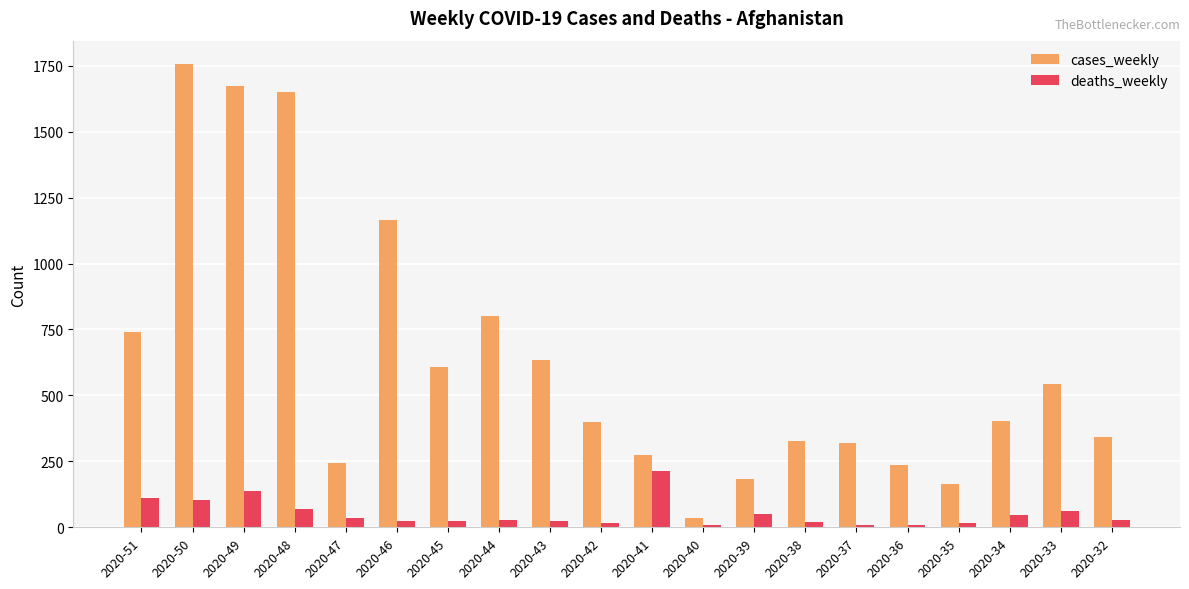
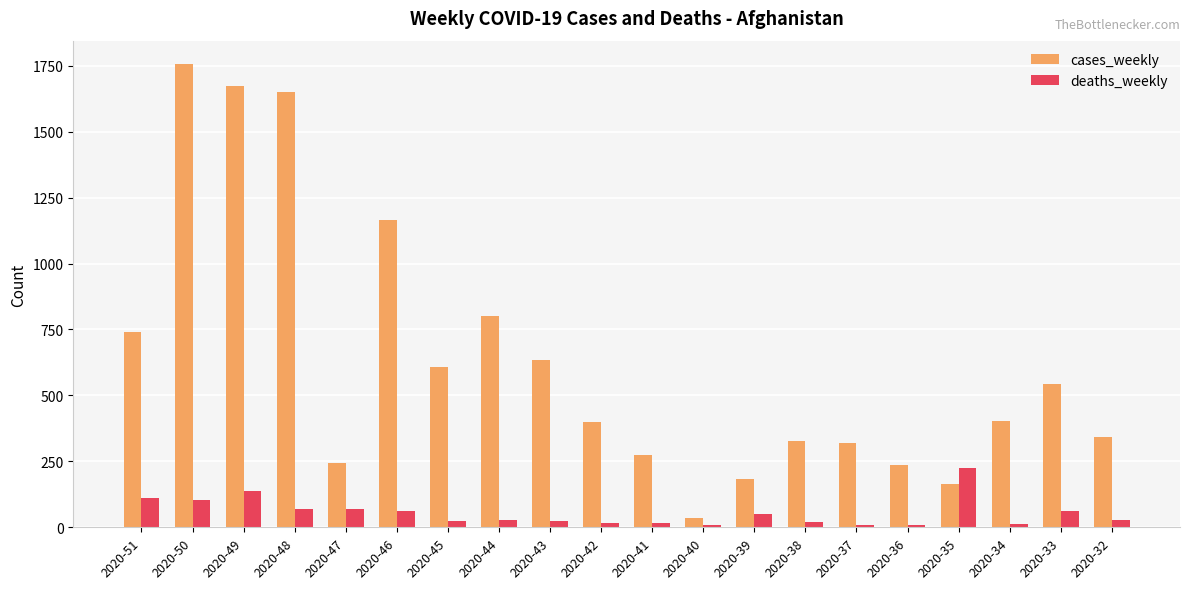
deaths_weekly, 2020-47: 40 -> 70
deaths_weekly, 2020-46: 30 -> 60
deaths_weekly, 2020-41: 210 -> 20
deaths_weekly, 2020-35: 20 -> 220
deaths_weekly, 2020-34: 50 -> 10
